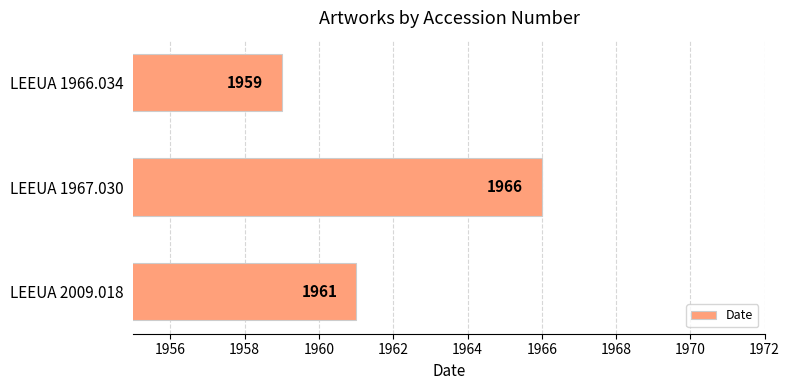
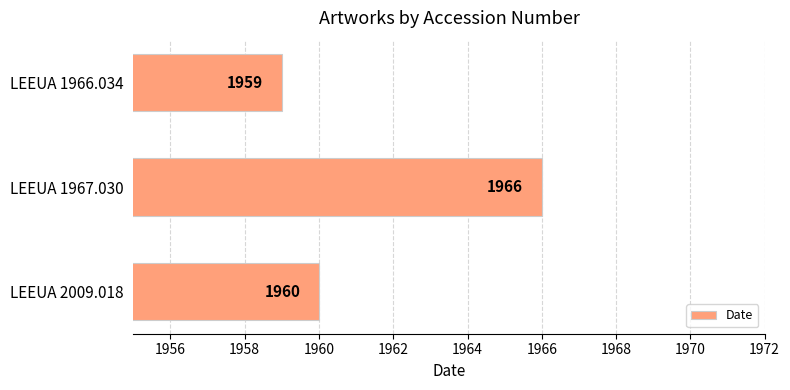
LEEUA 2009.018: 1961 -> 1960
